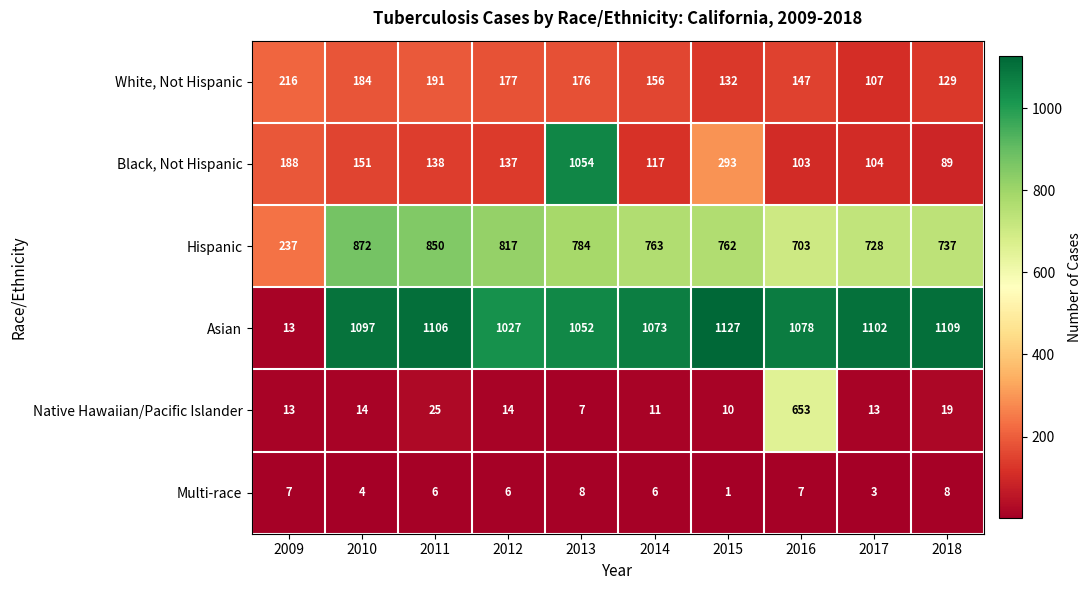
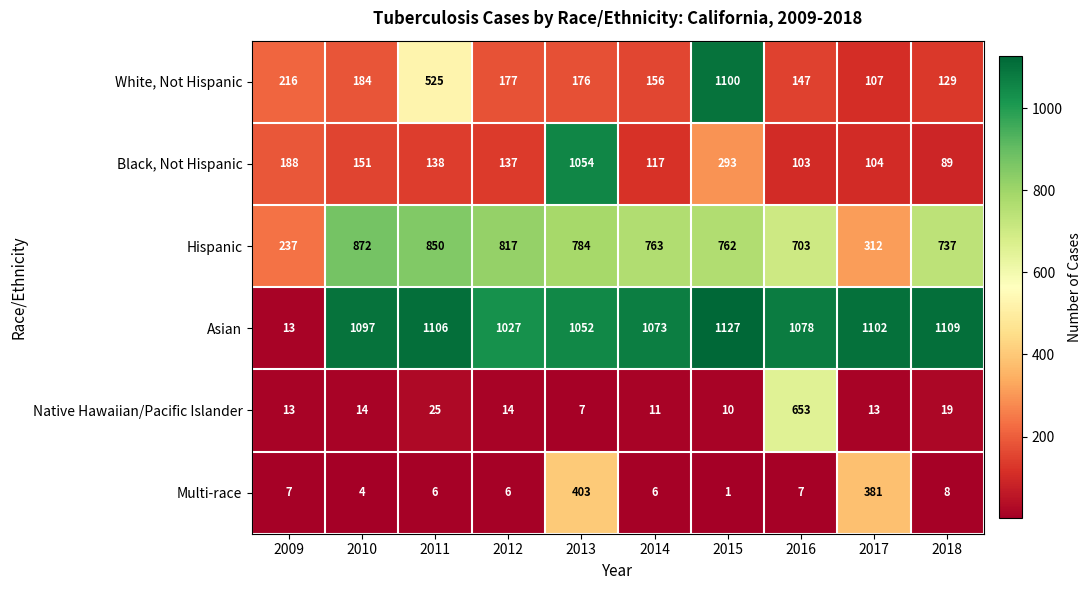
White, Not Hispanic, 2011: 191 -> 525
White, Not Hispanic, 2015: 132 -> 1100
Hispanic, 2017: 728 -> 312
Multi-race, 2013: 8 -> 403
Multi-race, 2017: 3 -> 381
